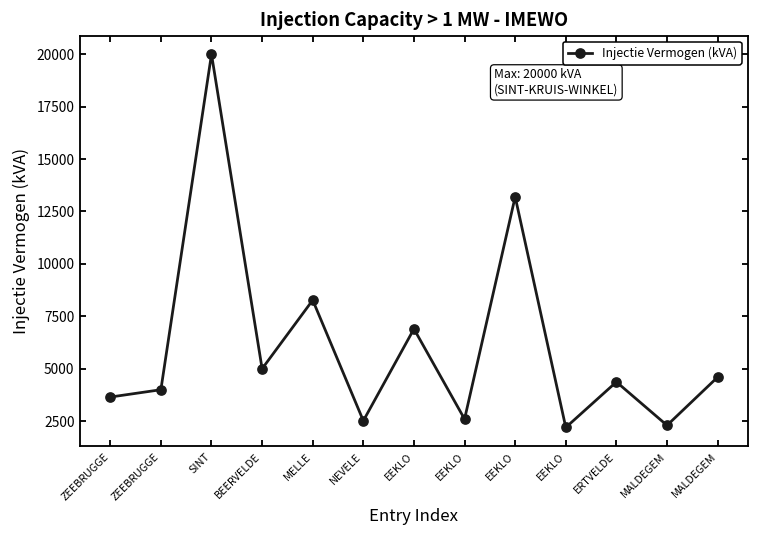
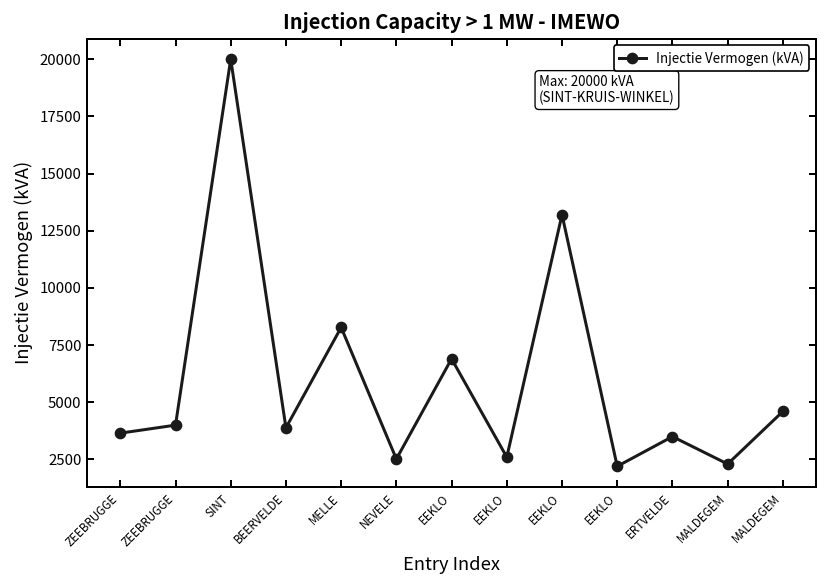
BEERVELDE: 5000 -> 3900
ERTVELDE: 4400 -> 3500
